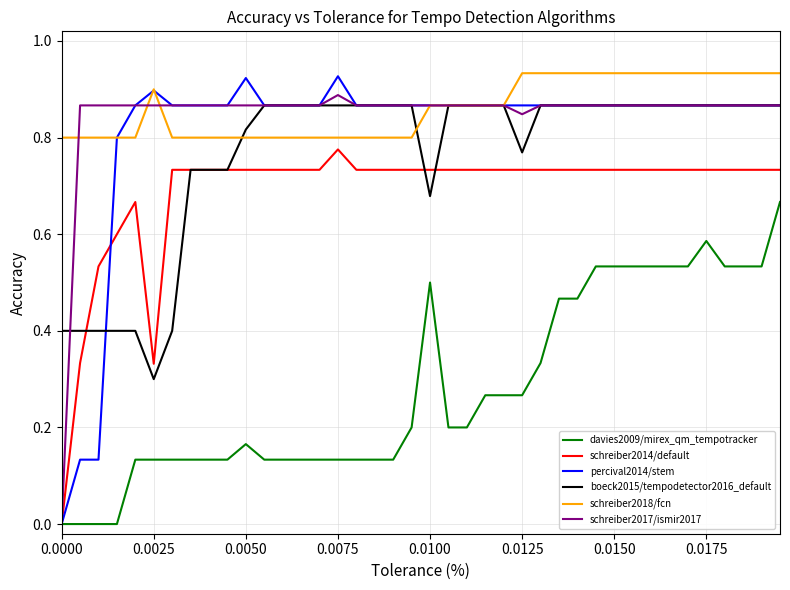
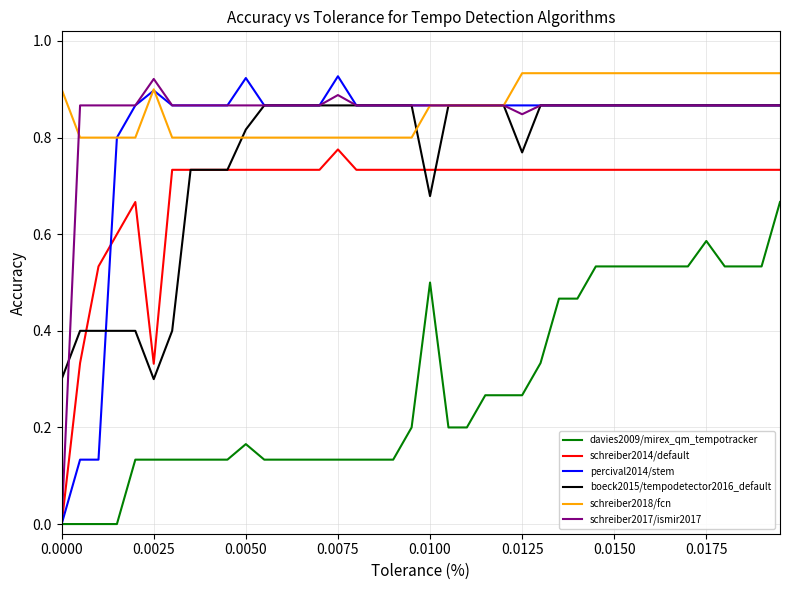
boeck2015/tempodetector2016_default, 0.0000: 0.4 -> 0.3
schreiber2018/fcn, 0.0000: 0.8 -> 0.9
schreiber2017/ismir2017, 0.0025: 0.87 -> 0.92
